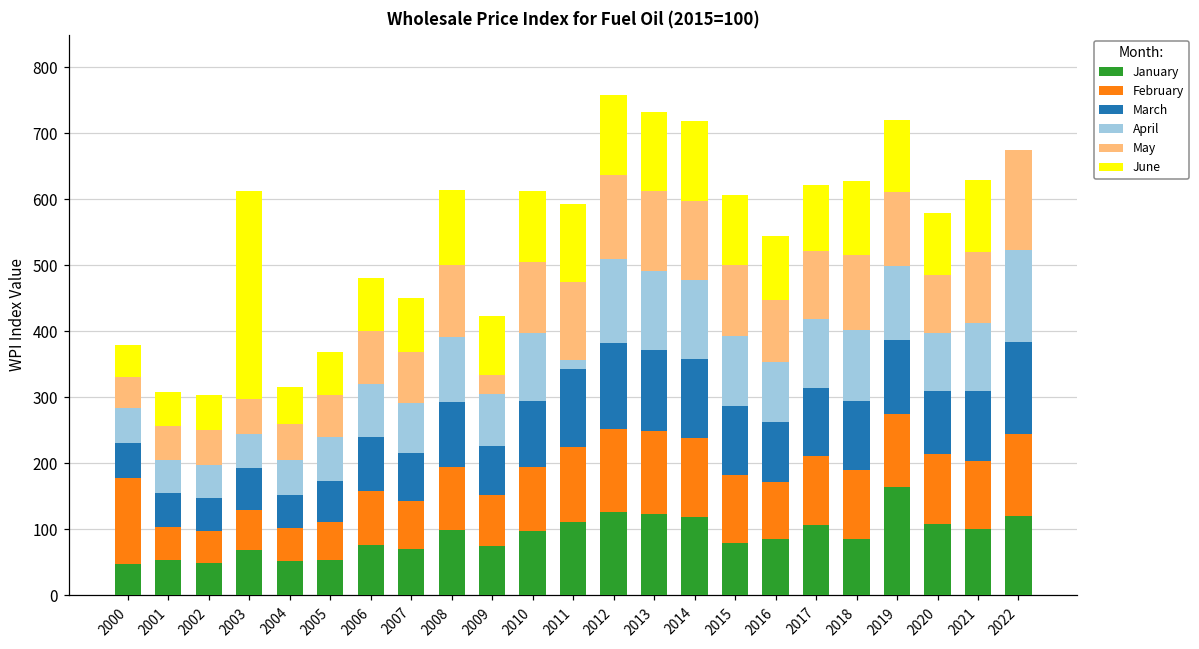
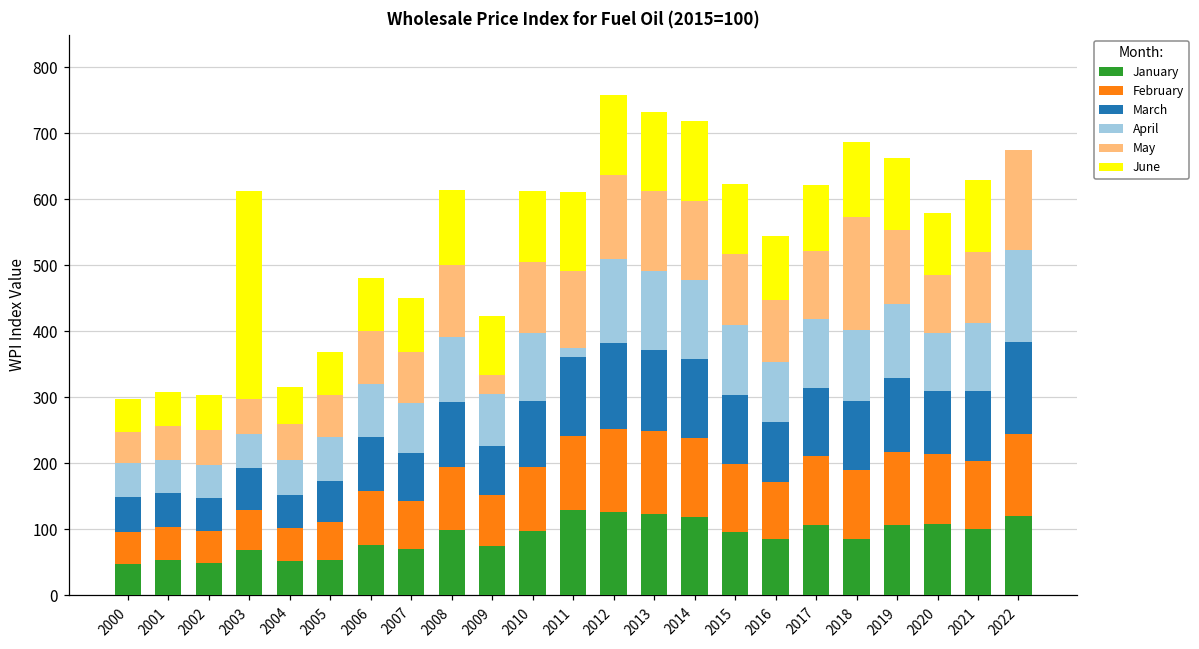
February, 2000: 130 -> 50
January, 2011: 110 -> 130
January, 2015: 80 -> 100
May, 2018: 110 -> 170
January, 2019: 160 -> 110
